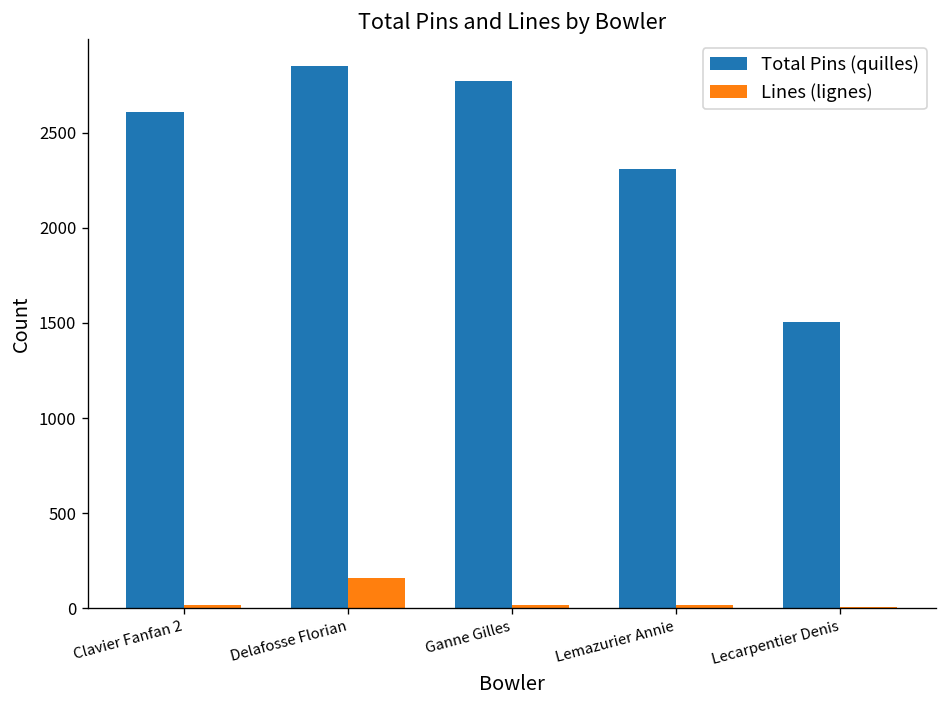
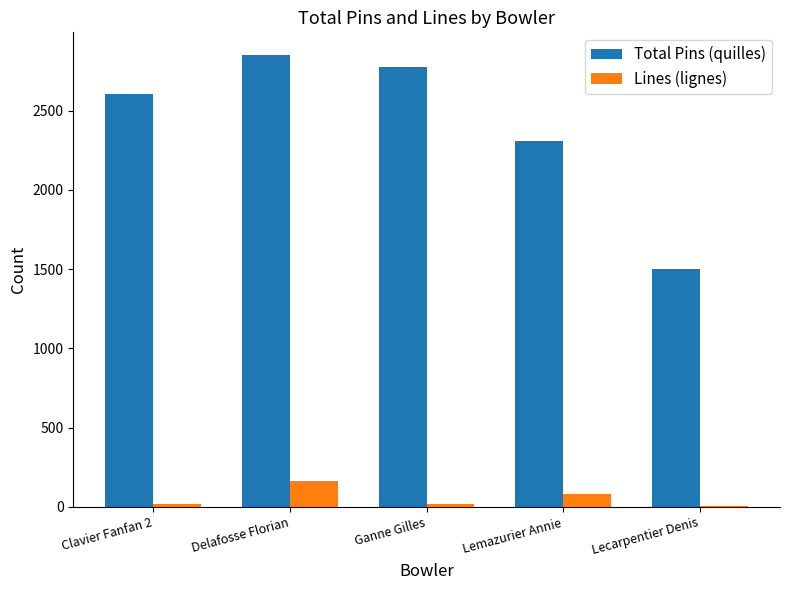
Lines (lignes), Lemazurier Annie: 20 -> 80
